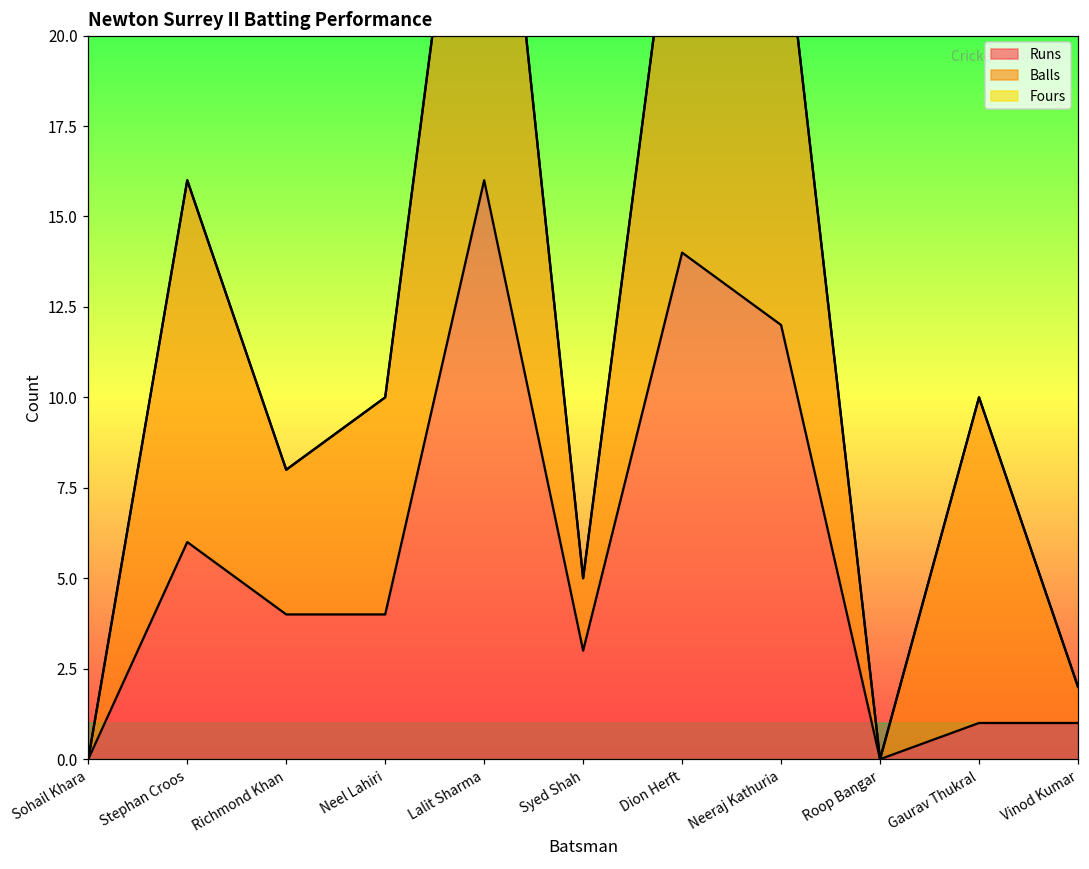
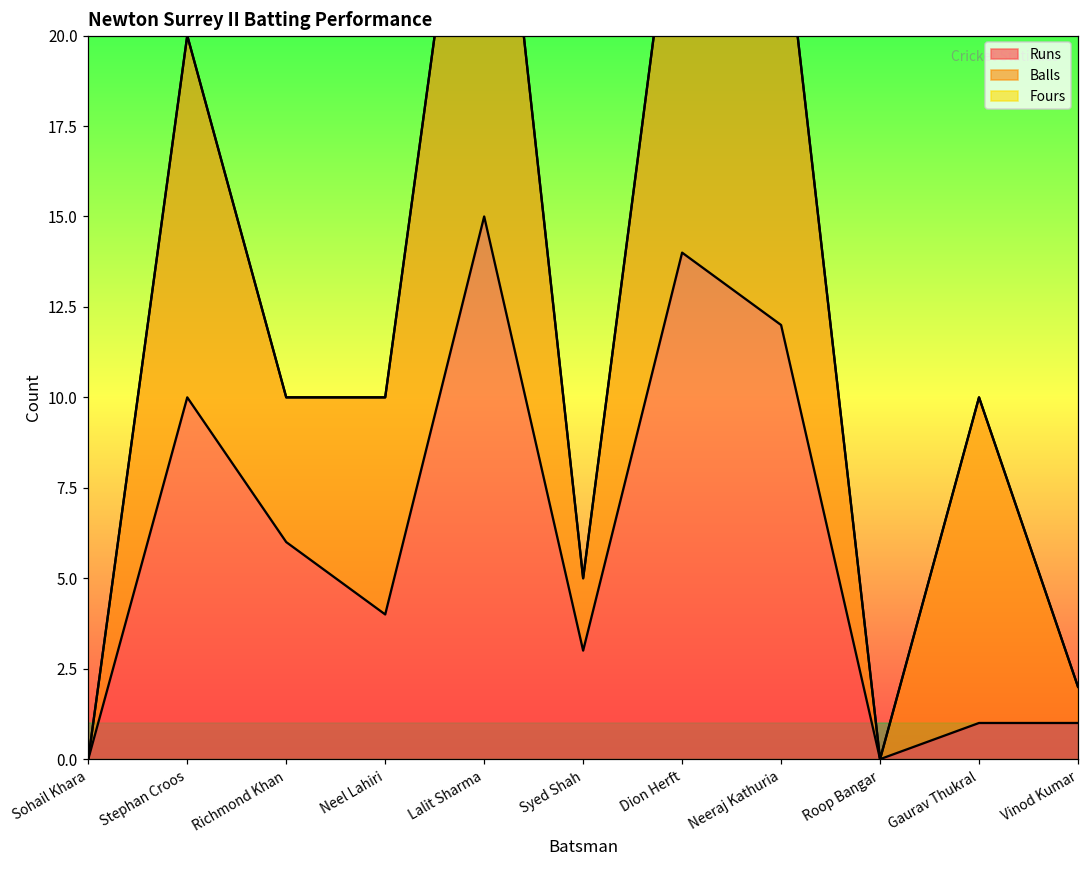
Runs, Stephan Croos: 6 -> 10
Runs, Richmond Khan: 4 -> 6
Runs, Lalit Sharma: 16 -> 15
